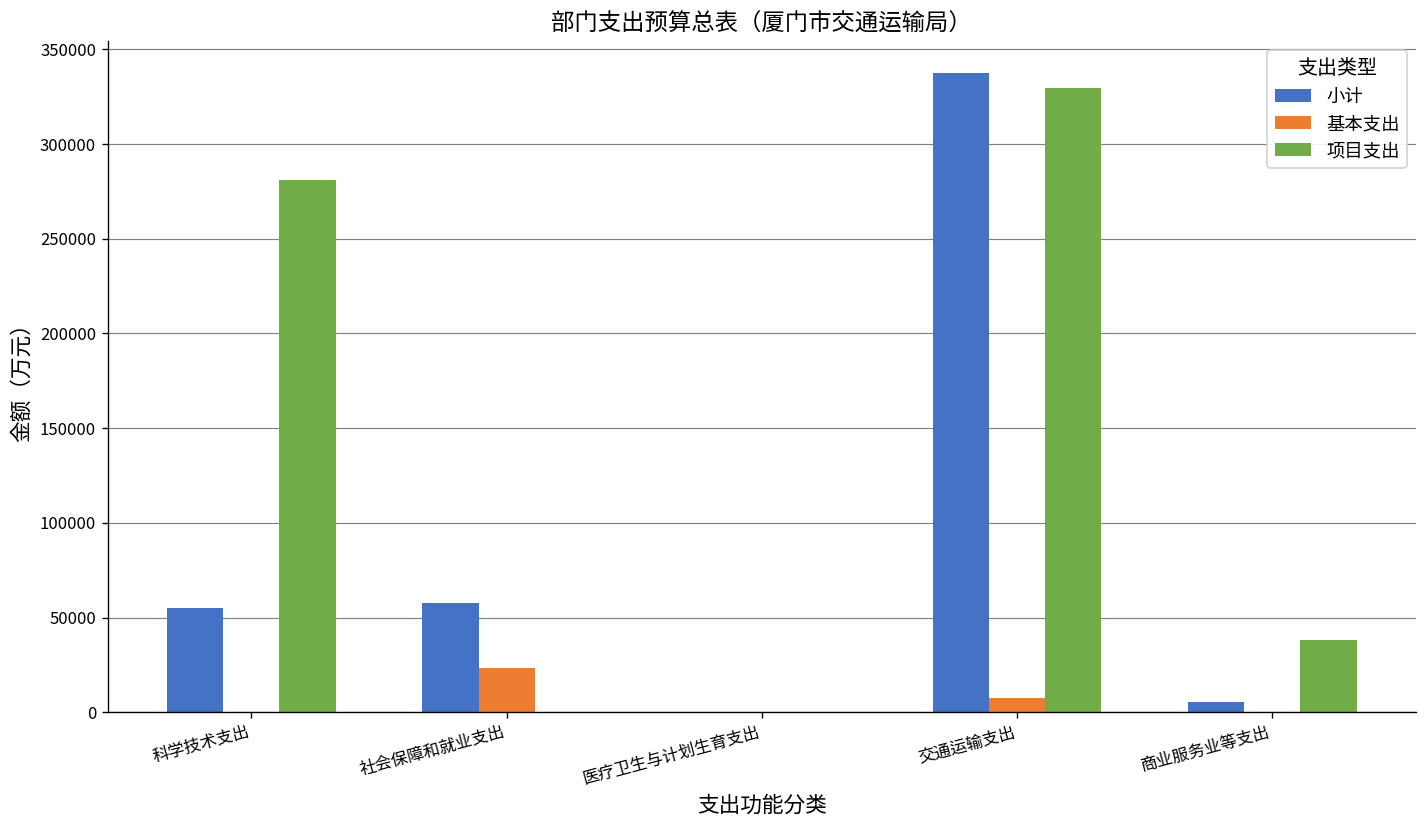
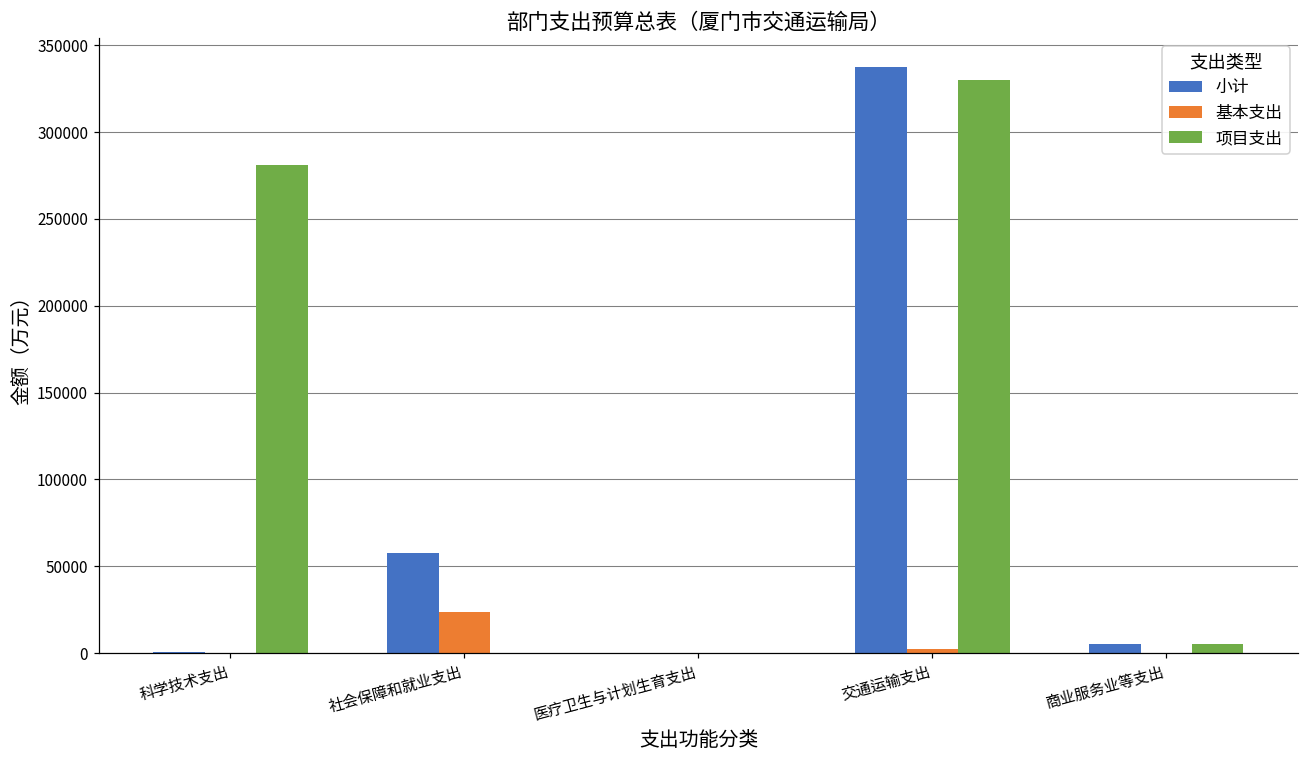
小计, 科学技术支出: 55000 -> 0
基本支出, 交通运输支出: 8000 -> 3000
项目支出, 商业服务业等支出: 38000 -> 5000
